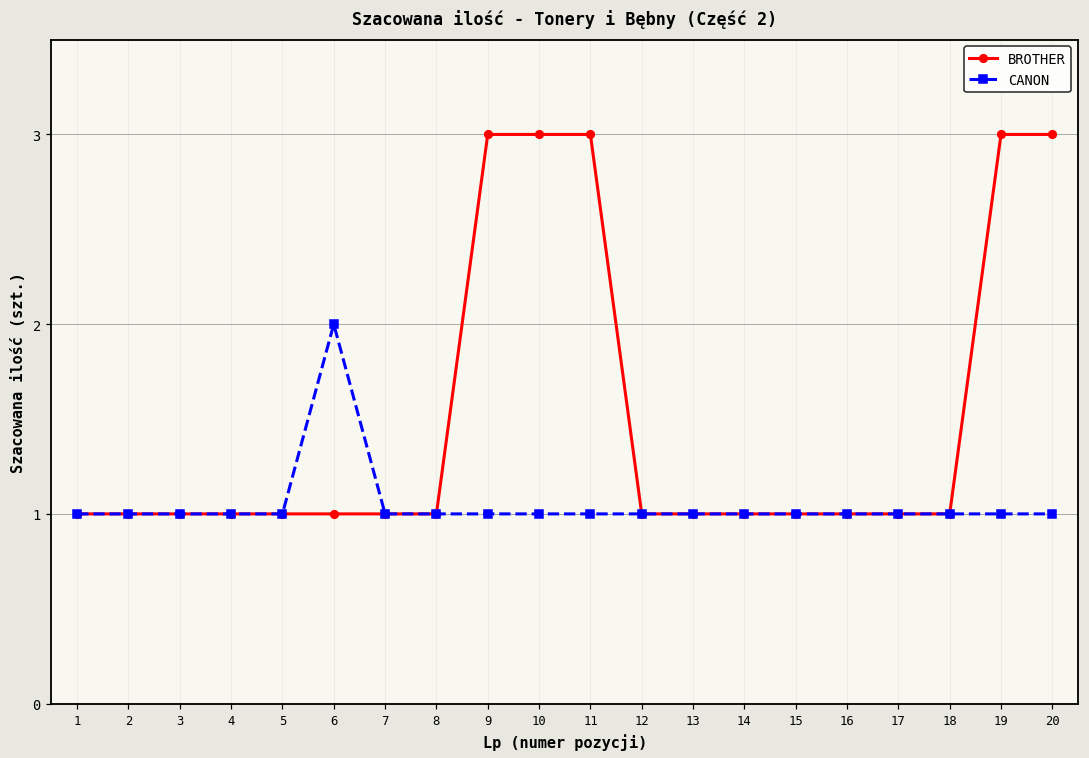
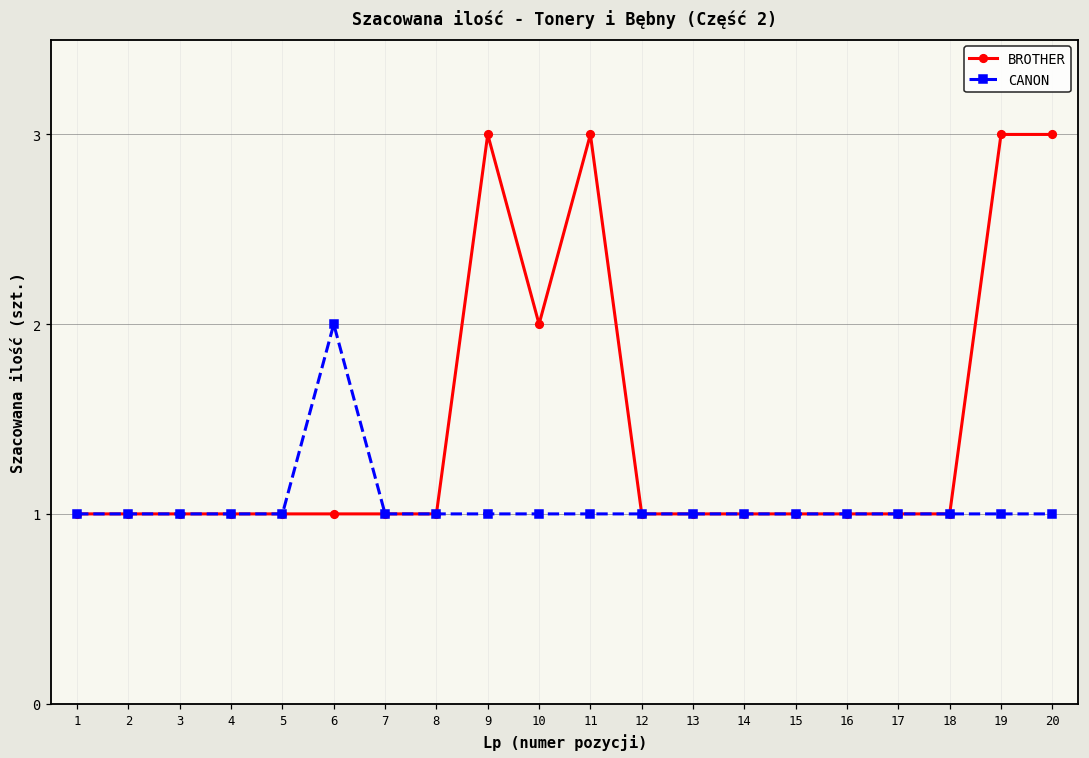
BROTHER, 10: 3 -> 2
